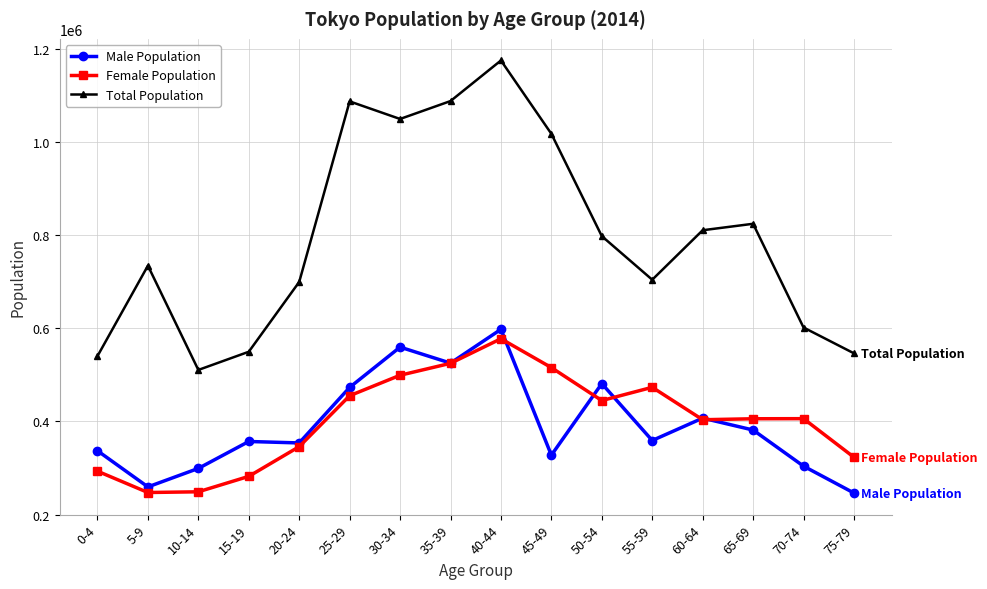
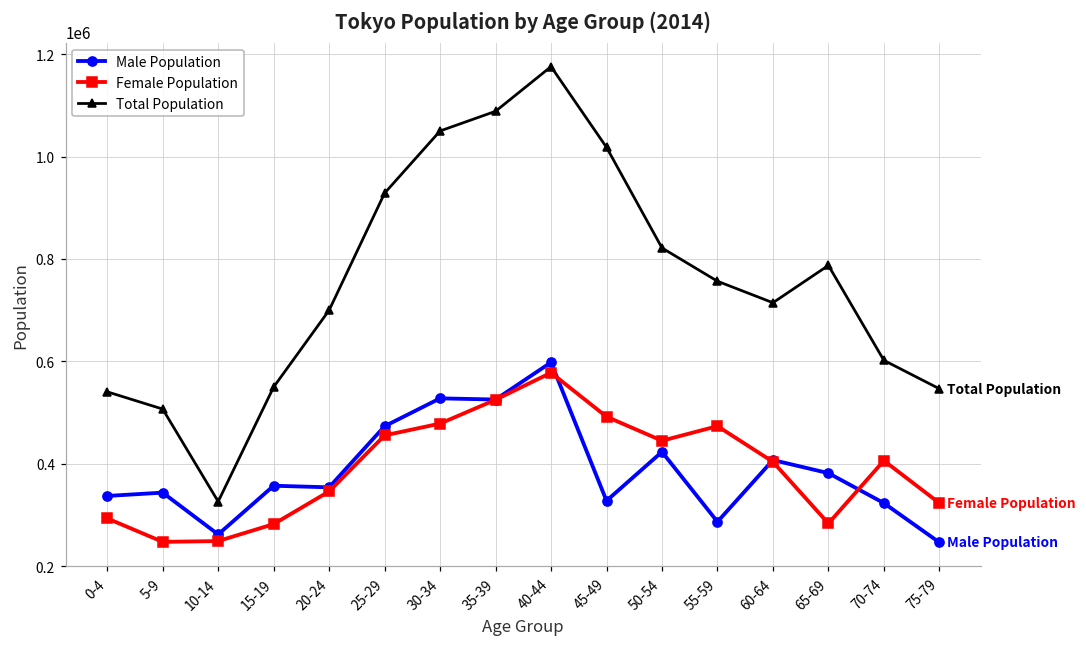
Male Population, 5-9: 260000 -> 340000
Total Population, 5-9: 730000 -> 510000
Male Population, 10-14: 300000 -> 260000
Total Population, 10-14: 510000 -> 330000
Total Population, 25-29: 1090000 -> 930000
Male Population, 30-34: 560000 -> 530000
Female Population, 30-34: 500000 -> 480000
Female Population, 45-49: 520000 -> 490000
Male Population, 50-54: 480000 -> 420000
Total Population, 50-54: 800000 -> 820000
Male Population, 55-59: 360000 -> 290000
Total Population, 55-59: 700000 -> 760000
Total Population, 60-64: 810000 -> 710000
Female Population, 65-69: 410000 -> 280000
Total Population, 65-69: 820000 -> 790000
Male Population, 70-74: 300000 -> 320000
